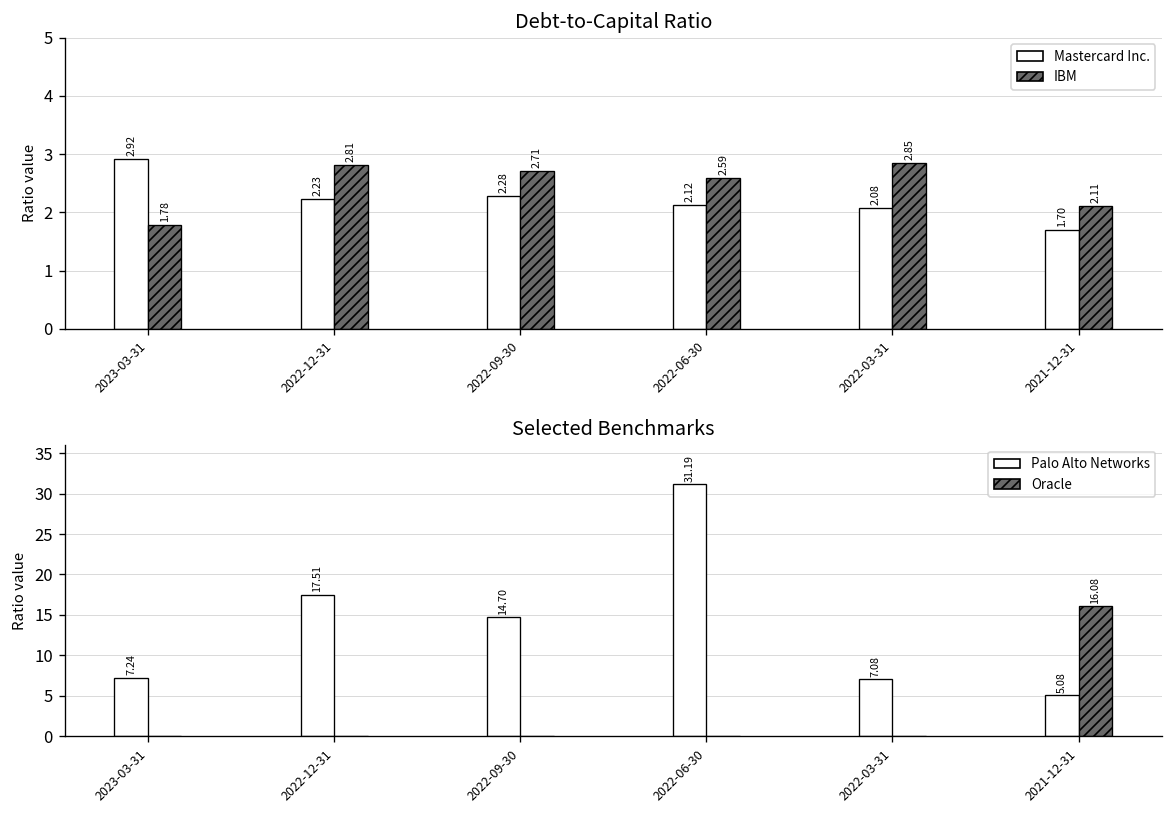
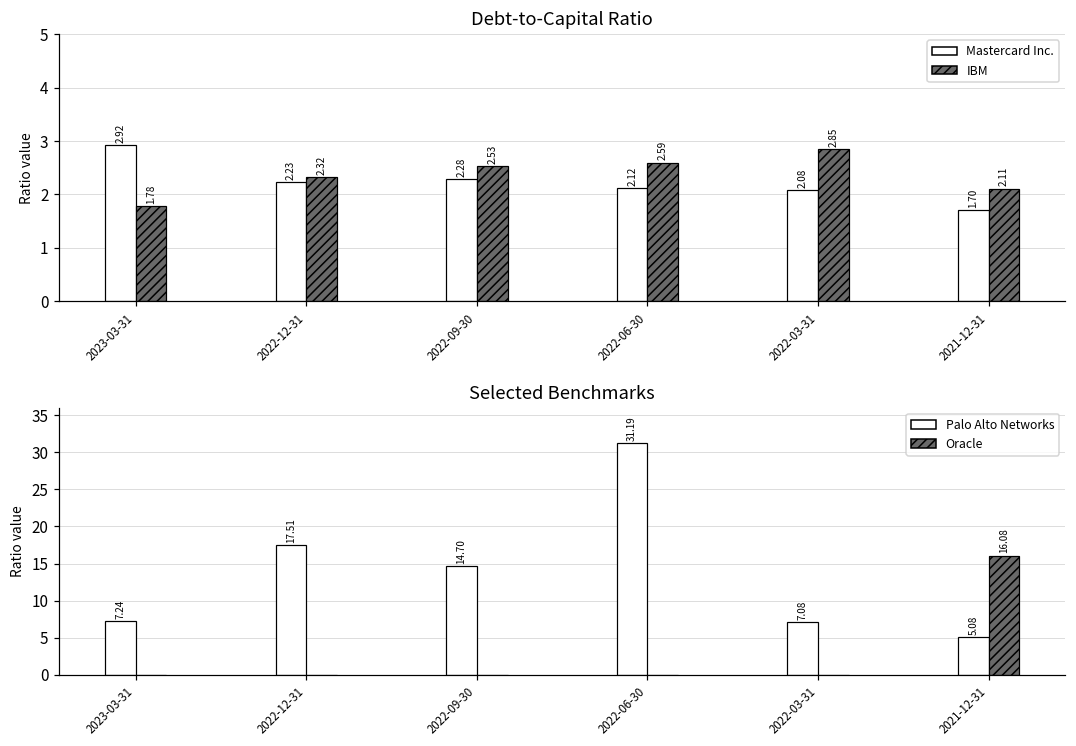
Debt-to-Capital Ratio, IBM, 2022-12-31: 2.81 -> 2.32
Debt-to-Capital Ratio, IBM, 2022-09-30: 2.71 -> 2.53
